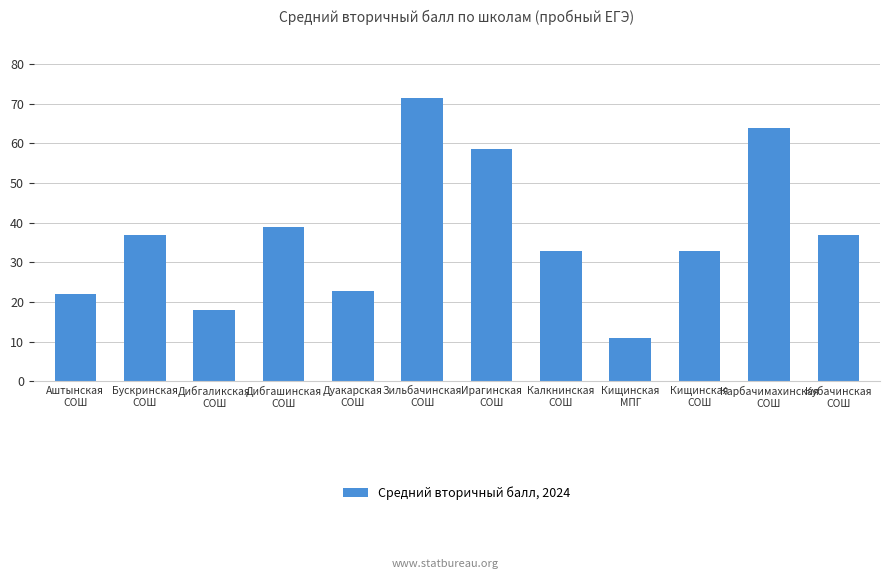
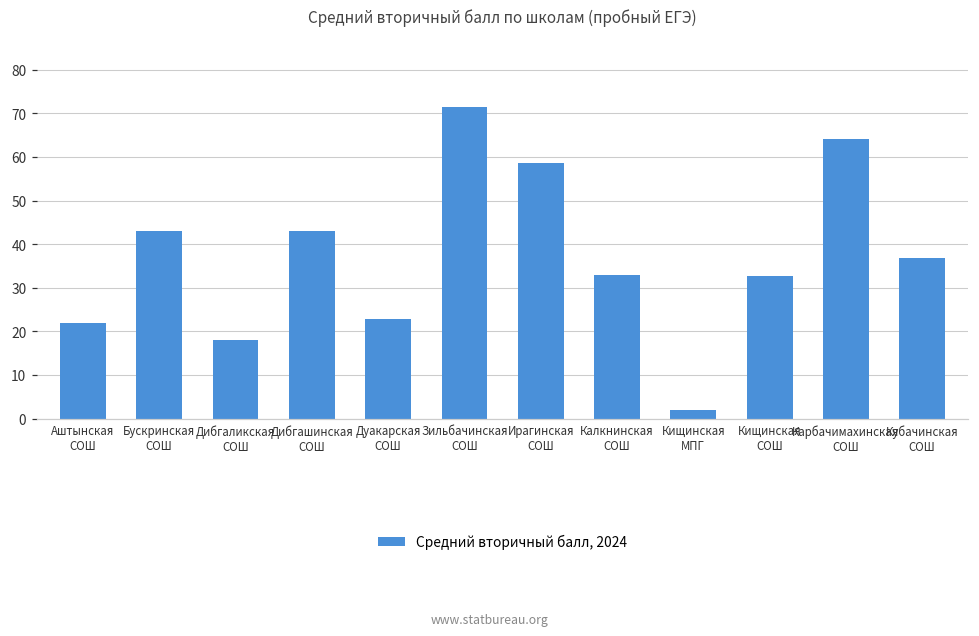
Бускринская СОШ: 37 -> 43
Дибгашинская СОШ: 39 -> 43
Кищинская МПГ: 11 -> 2
